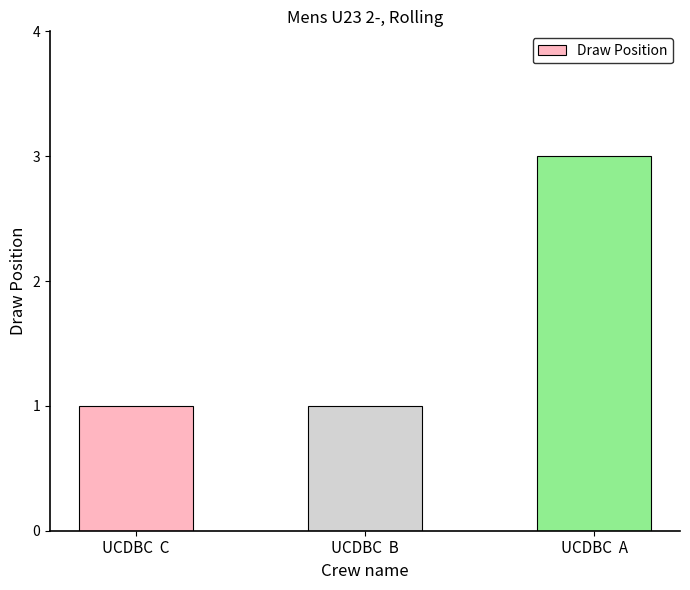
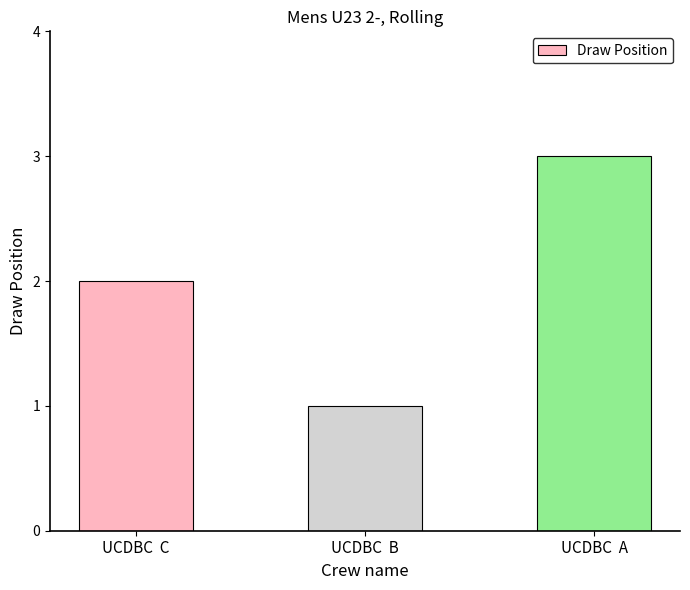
UCDBC C: 1 -> 2
